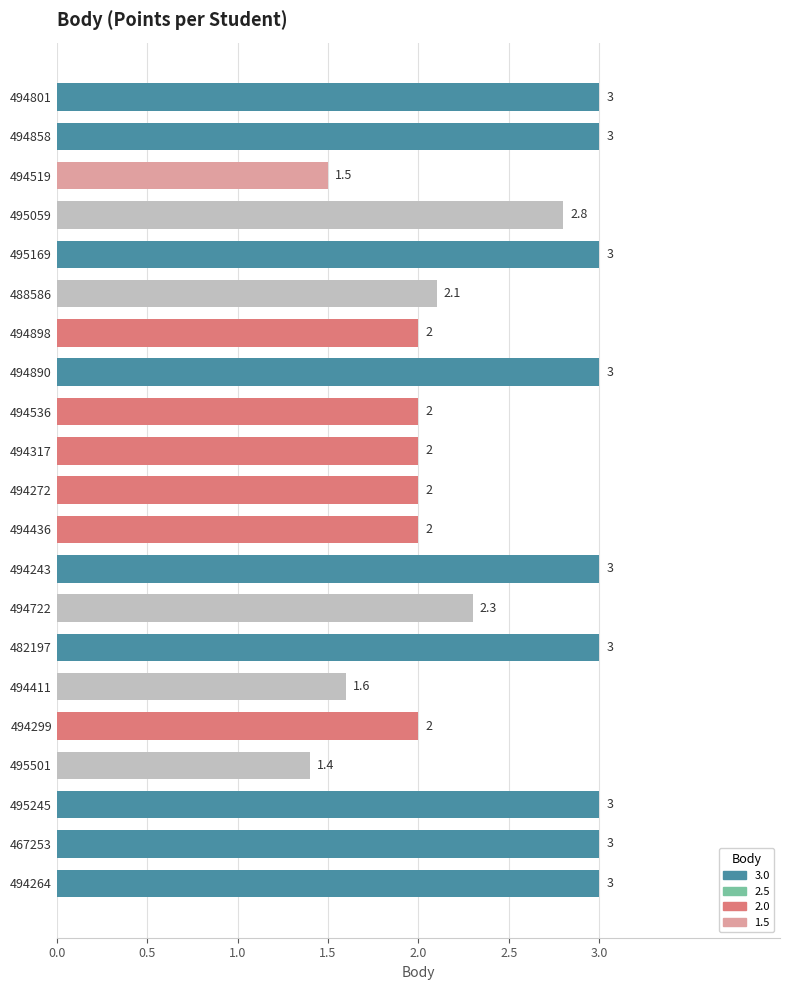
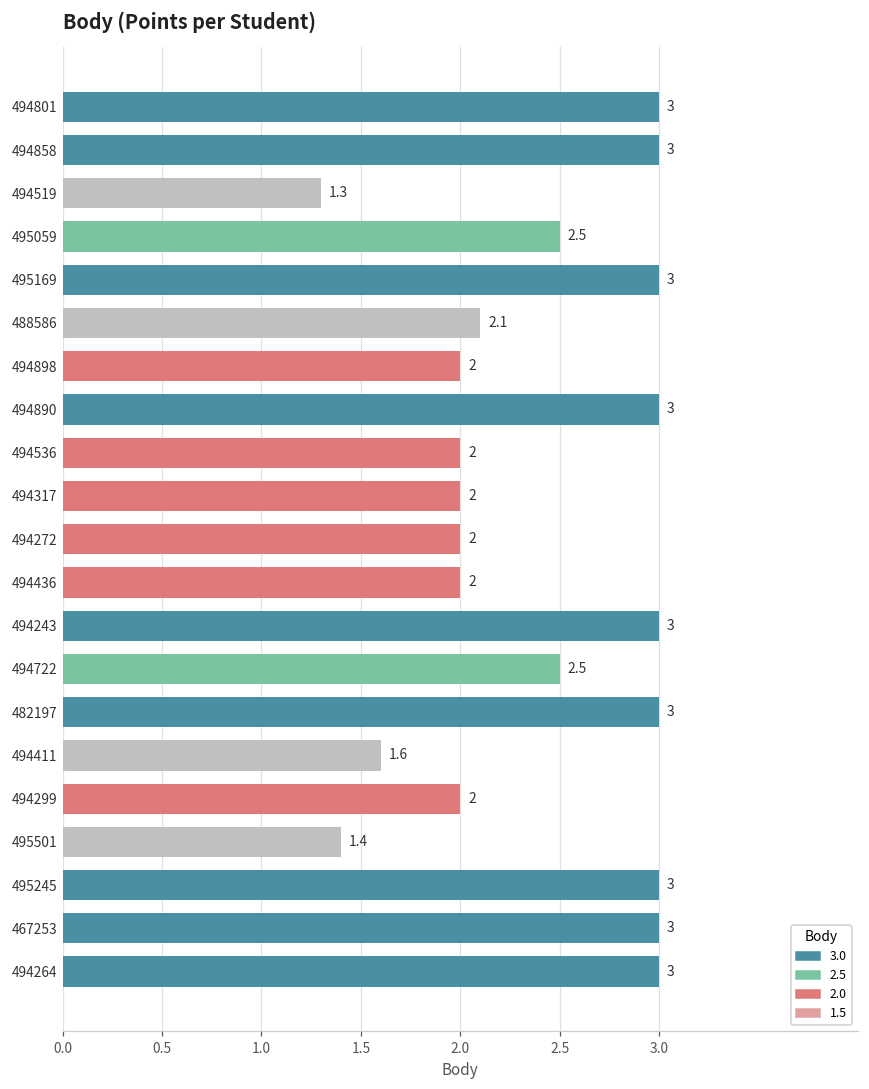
494519: 1.5 -> 1.3
495059: 2.8 -> 2.5
494722: 2.3 -> 2.5
